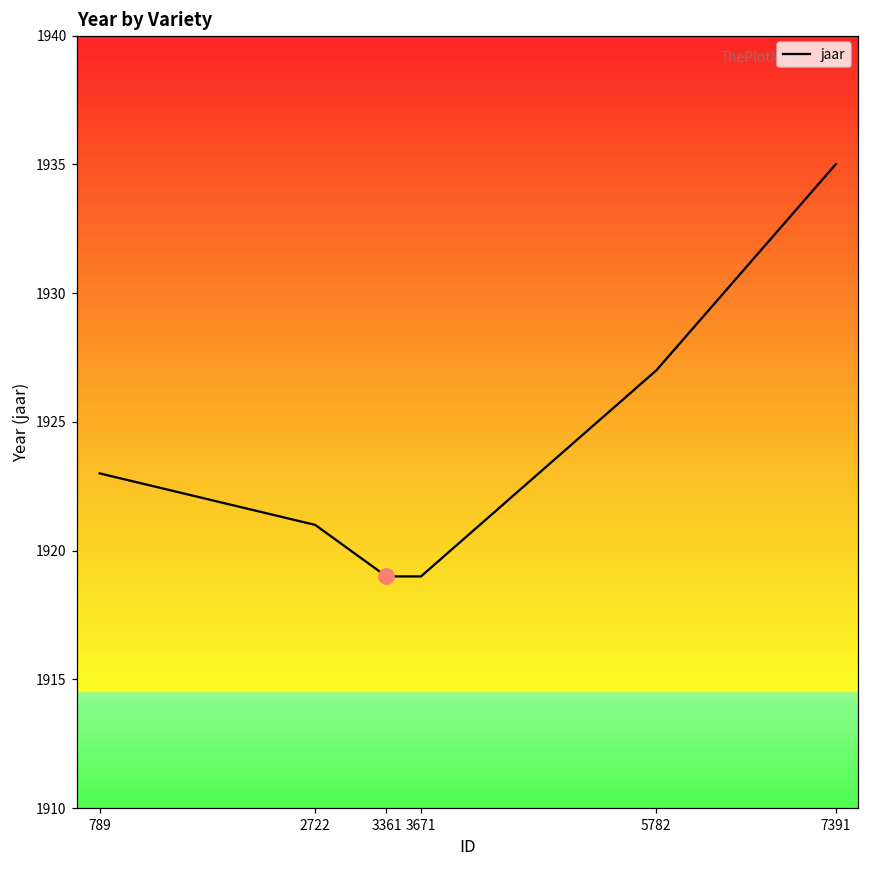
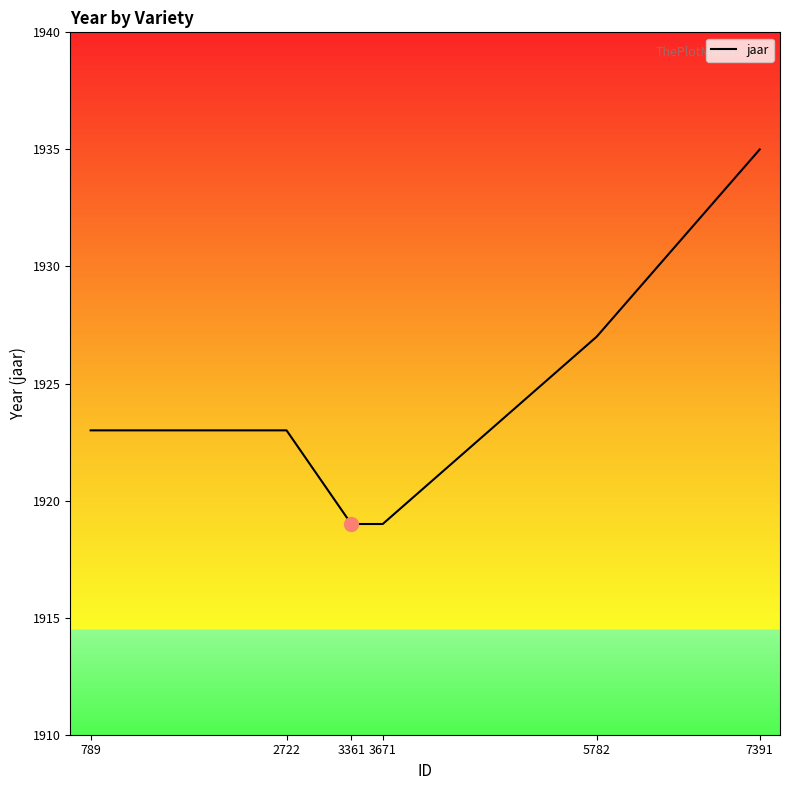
jaar, 2722: 1921 -> 1923
